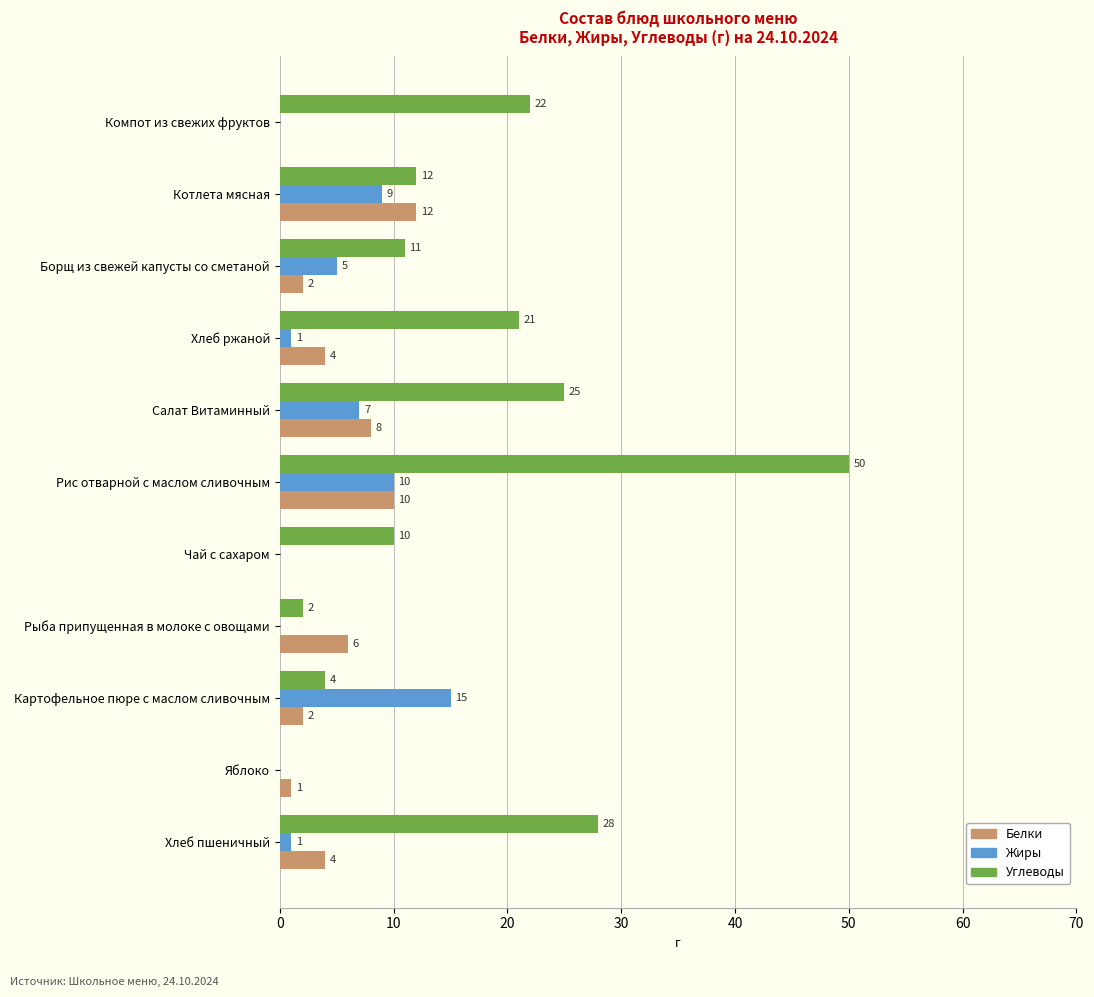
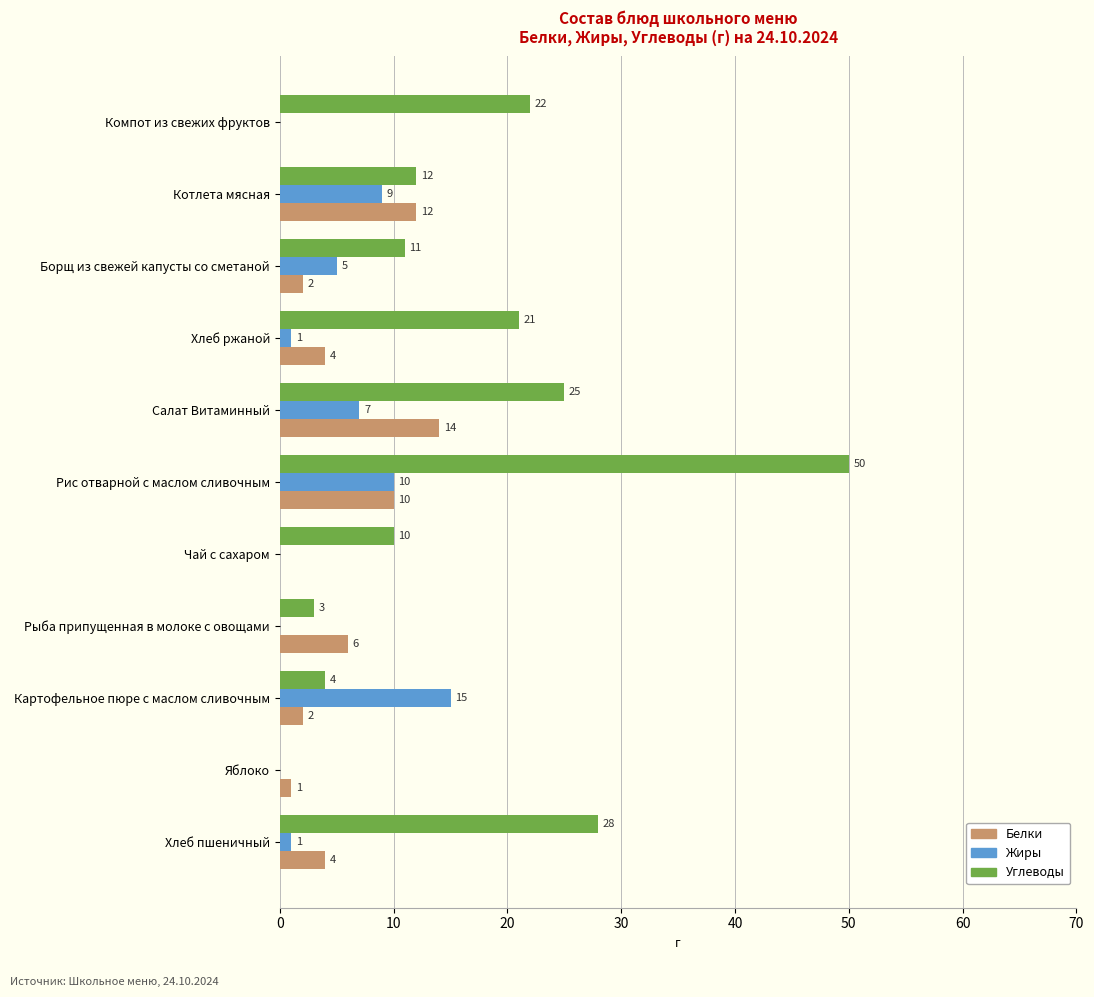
Белки, Салат Витаминный: 8 -> 14
Углеводы, Рыба припущенная в молоке с овощами: 2 -> 3
